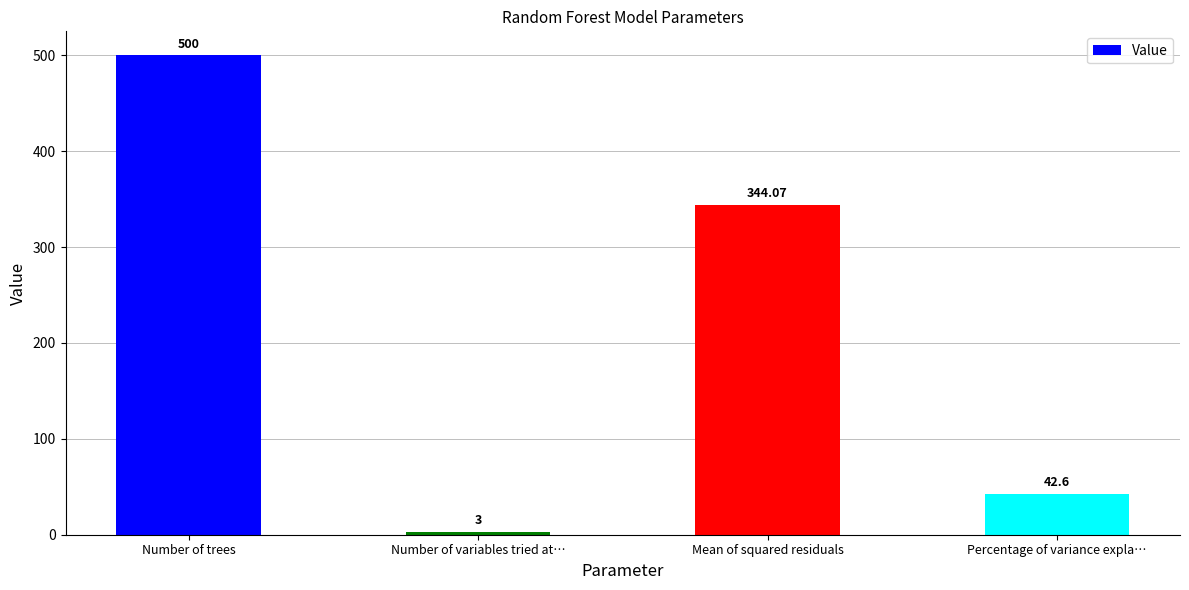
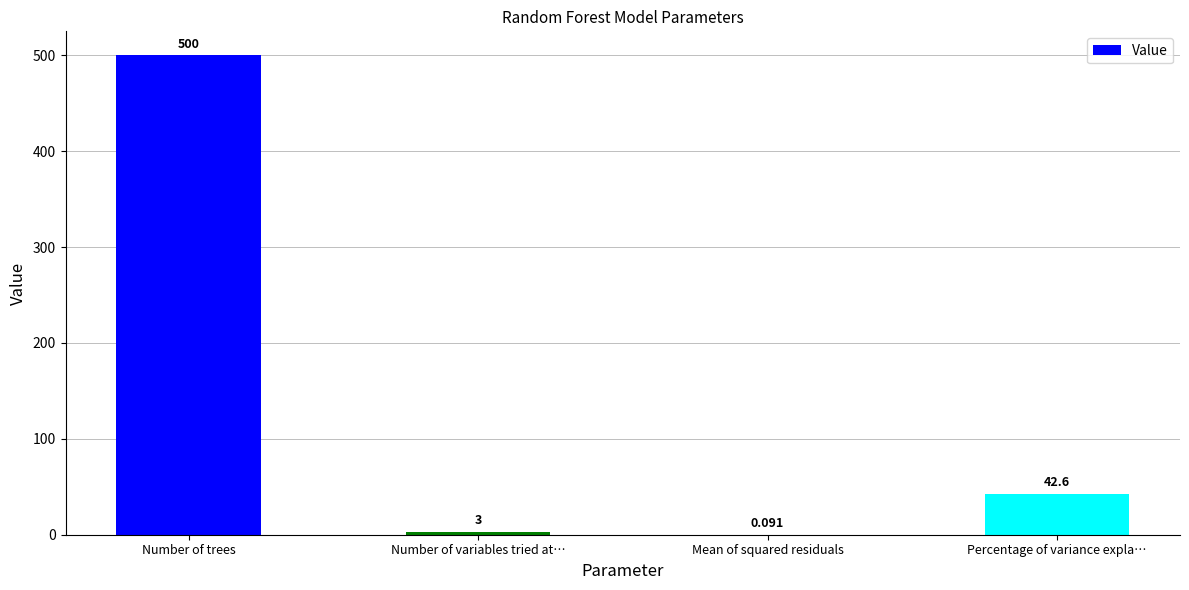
Mean of squared residuals: 344.07 -> 0.091
